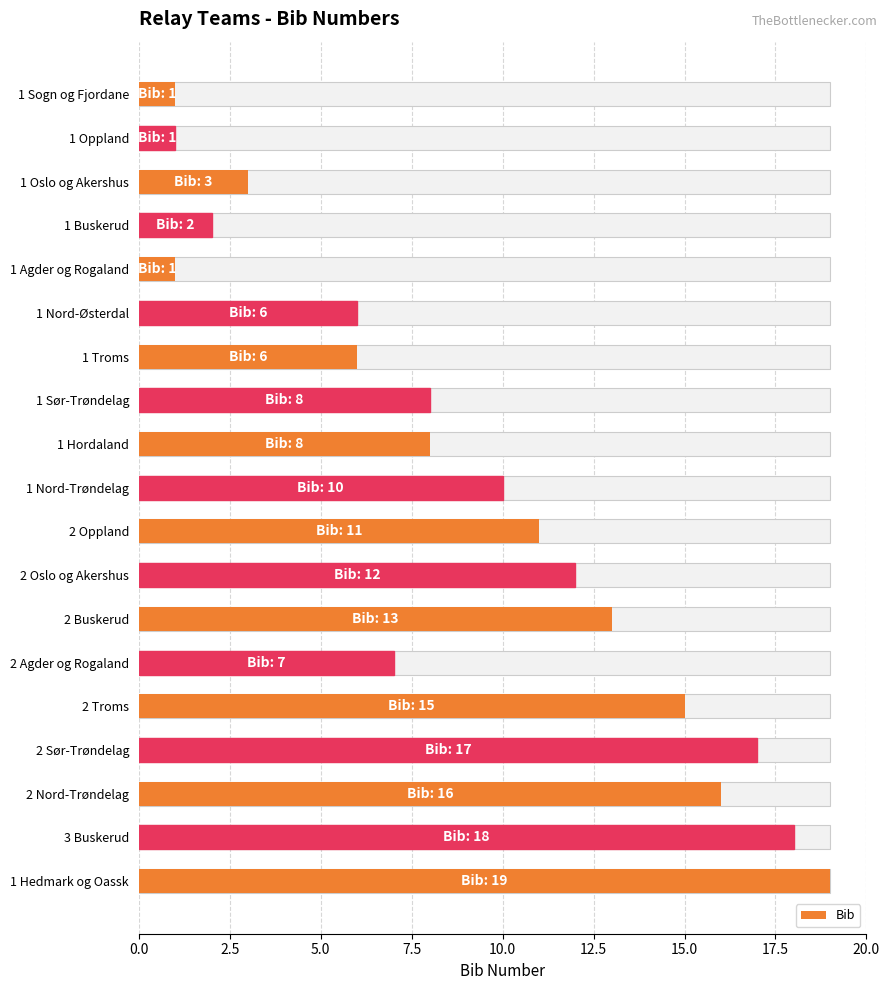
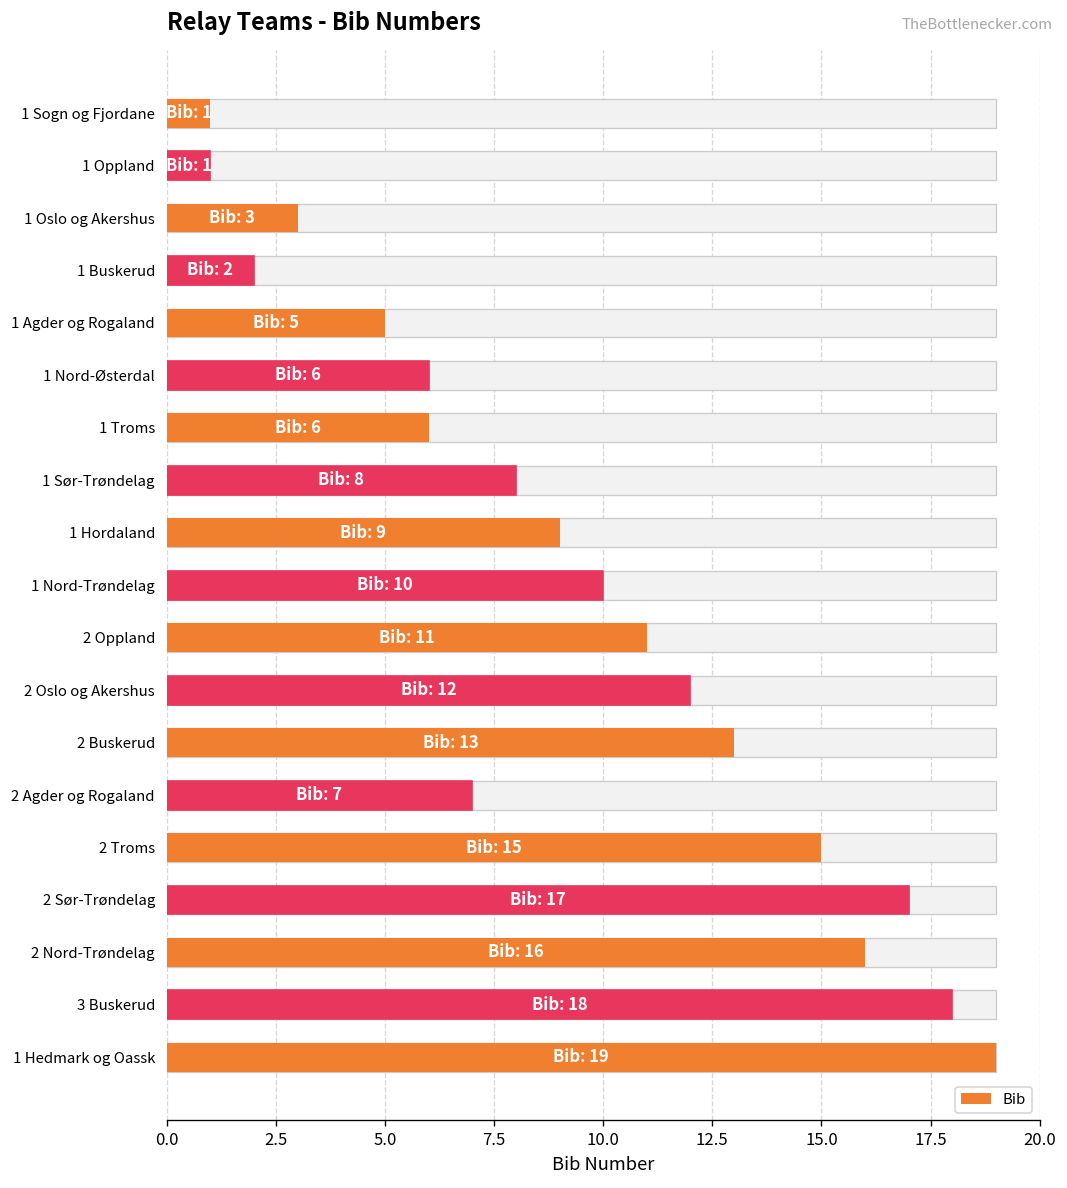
Bib, 1 Agder og Rogaland: 1 -> 5
Bib, 1 Hordaland: 8 -> 9
